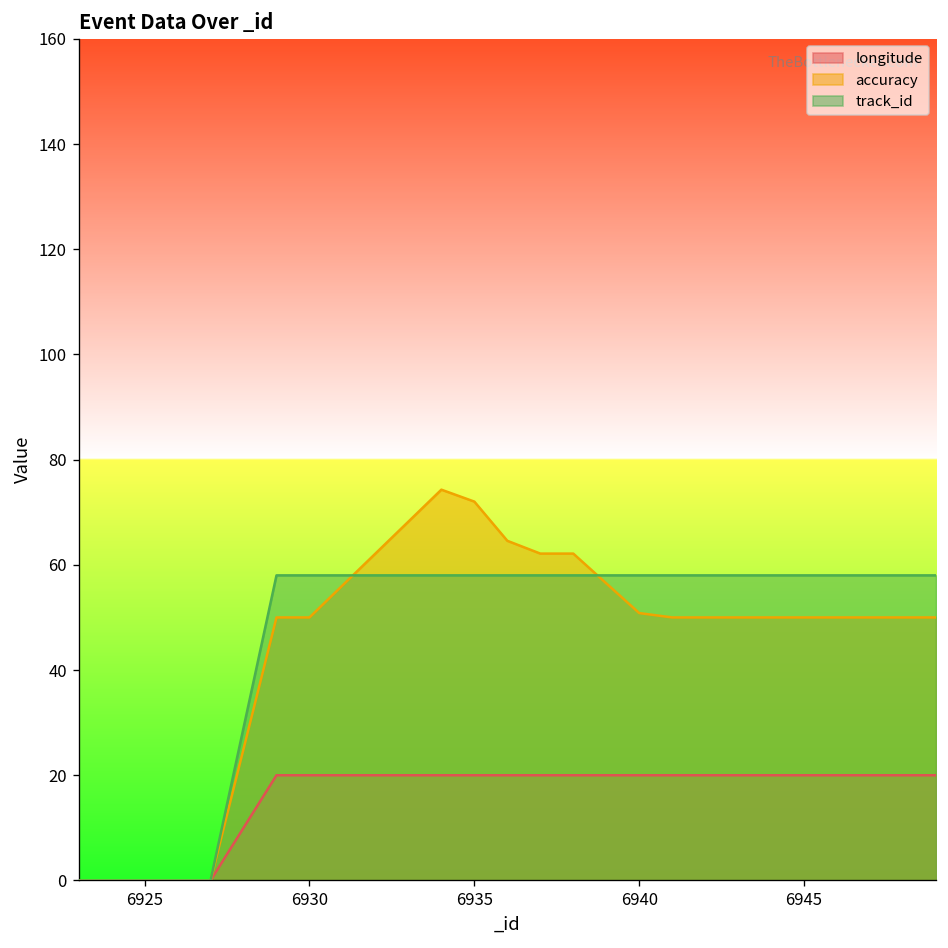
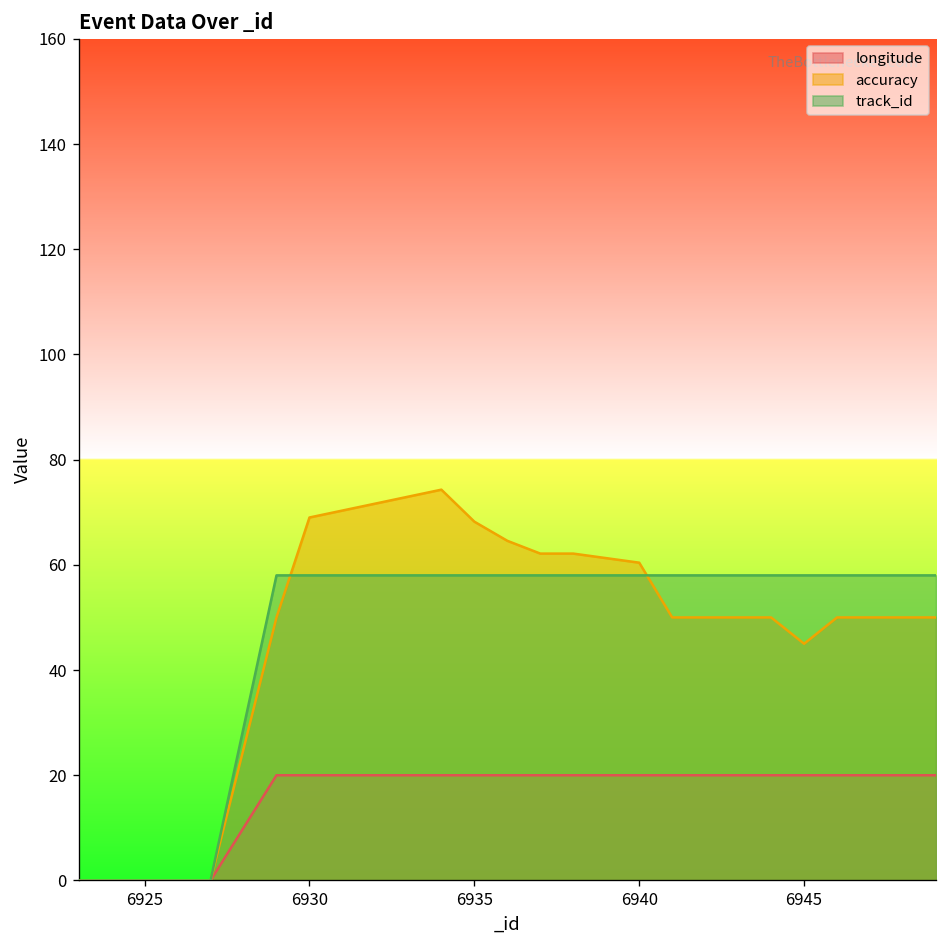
accuracy, 6930: 50 -> 69
accuracy, 6935: 72 -> 68
accuracy, 6940: 51 -> 60
accuracy, 6945: 50 -> 45
